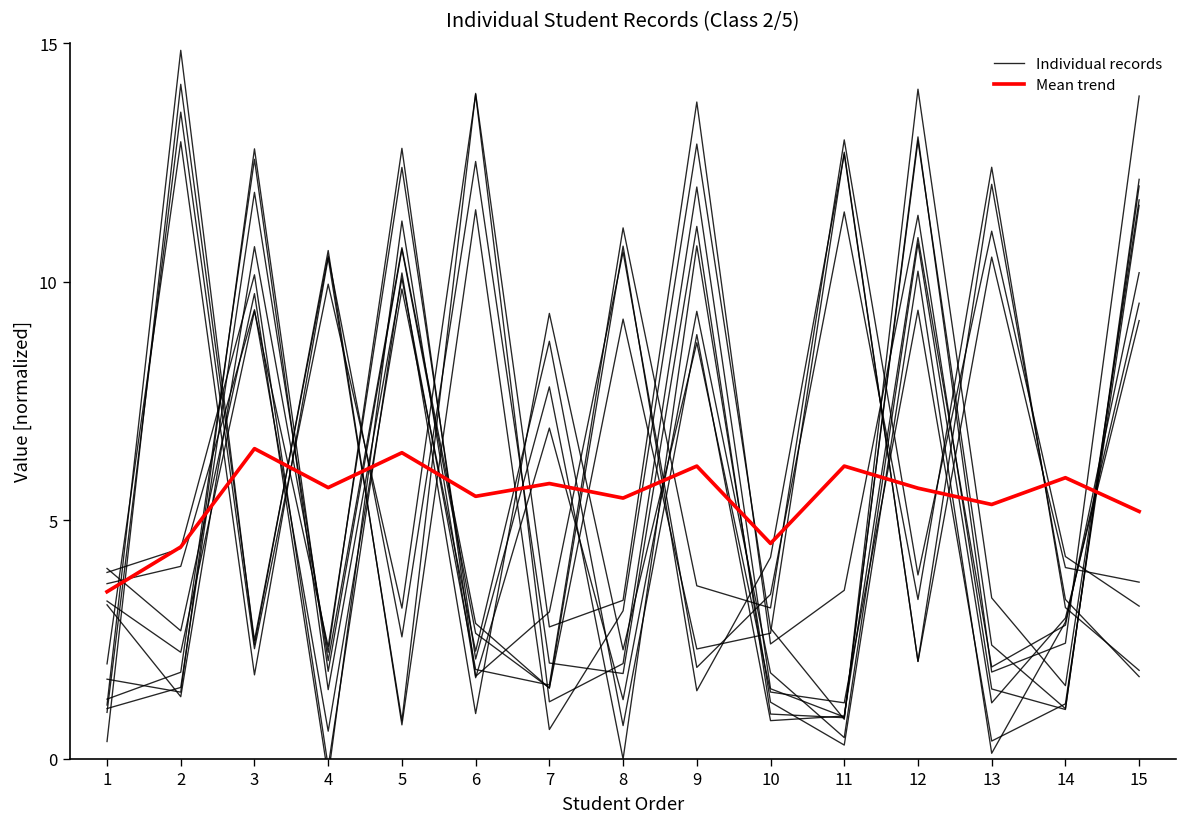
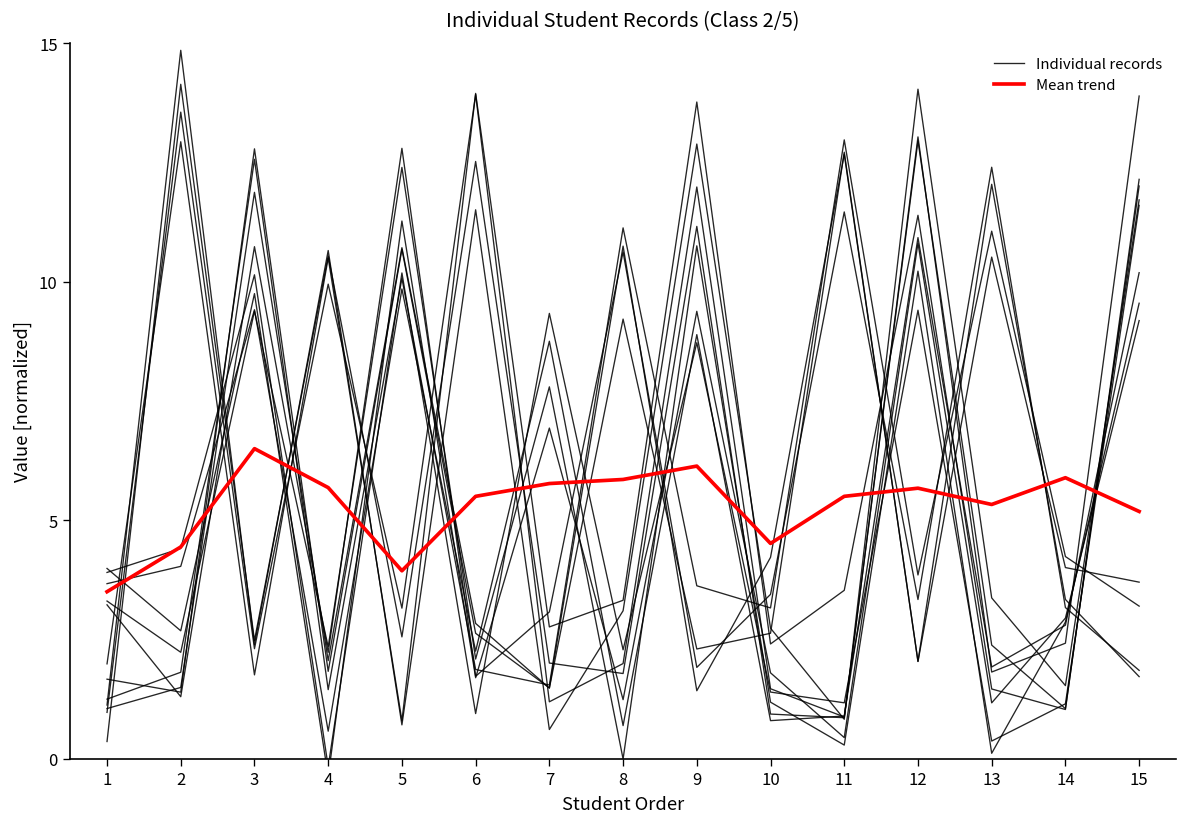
Mean trend, 5: 6.4 -> 3.9
Mean trend, 8: 5.5 -> 5.9
Mean trend, 11: 6.1 -> 5.5
